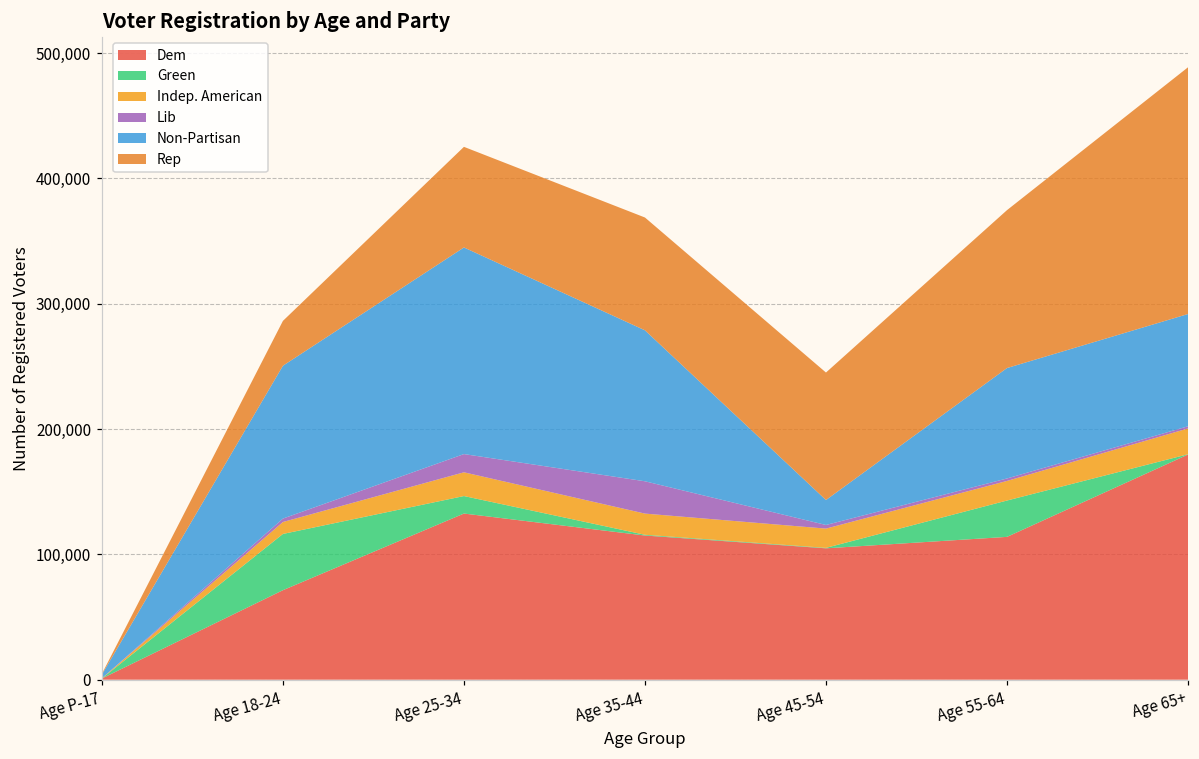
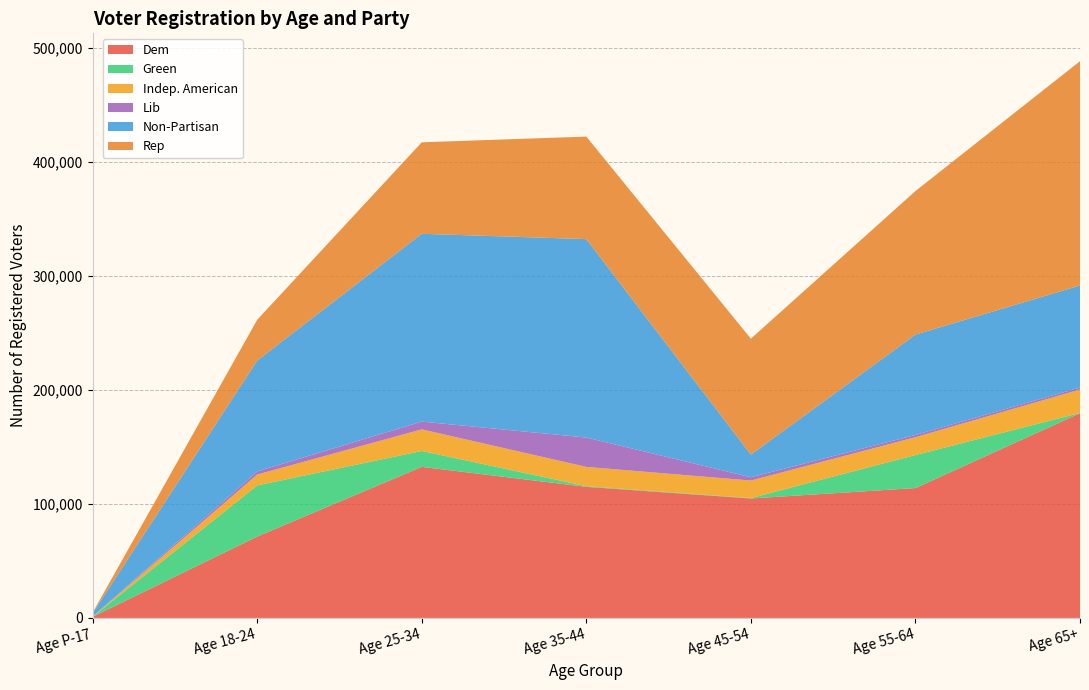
Non-Partisan, Age 18-24: 122,000 -> 97,000
Lib, Age 25-34: 15,000 -> 7,000
Non-Partisan, Age 35-44: 120,000 -> 174,000
